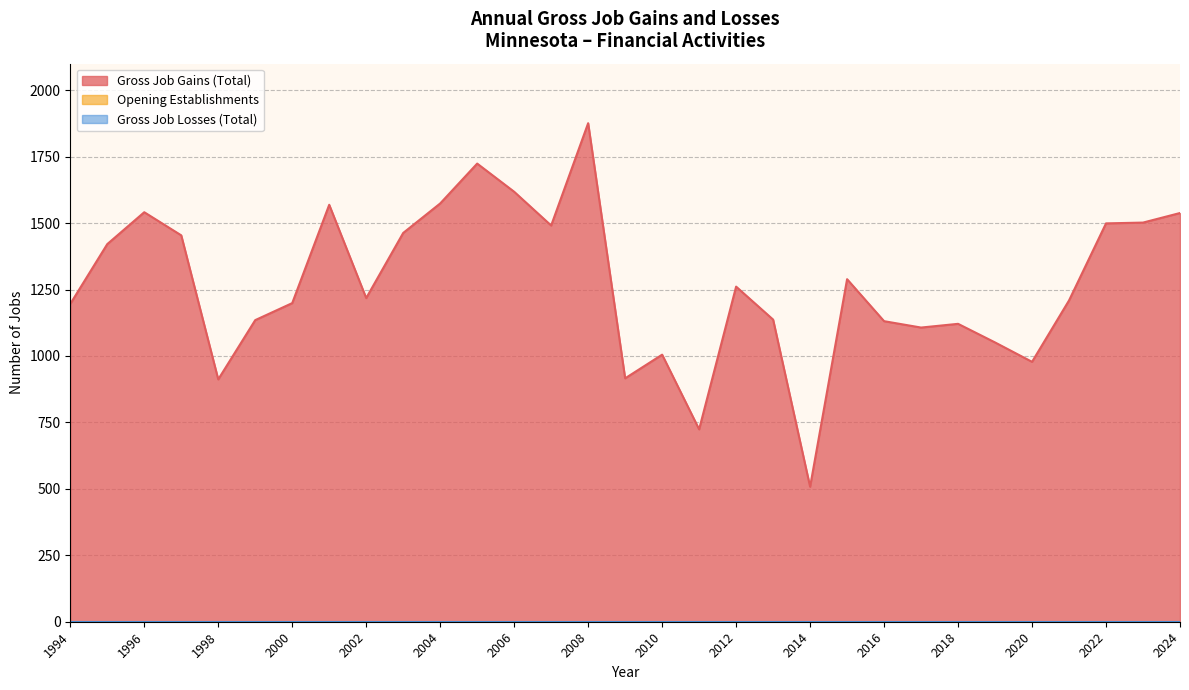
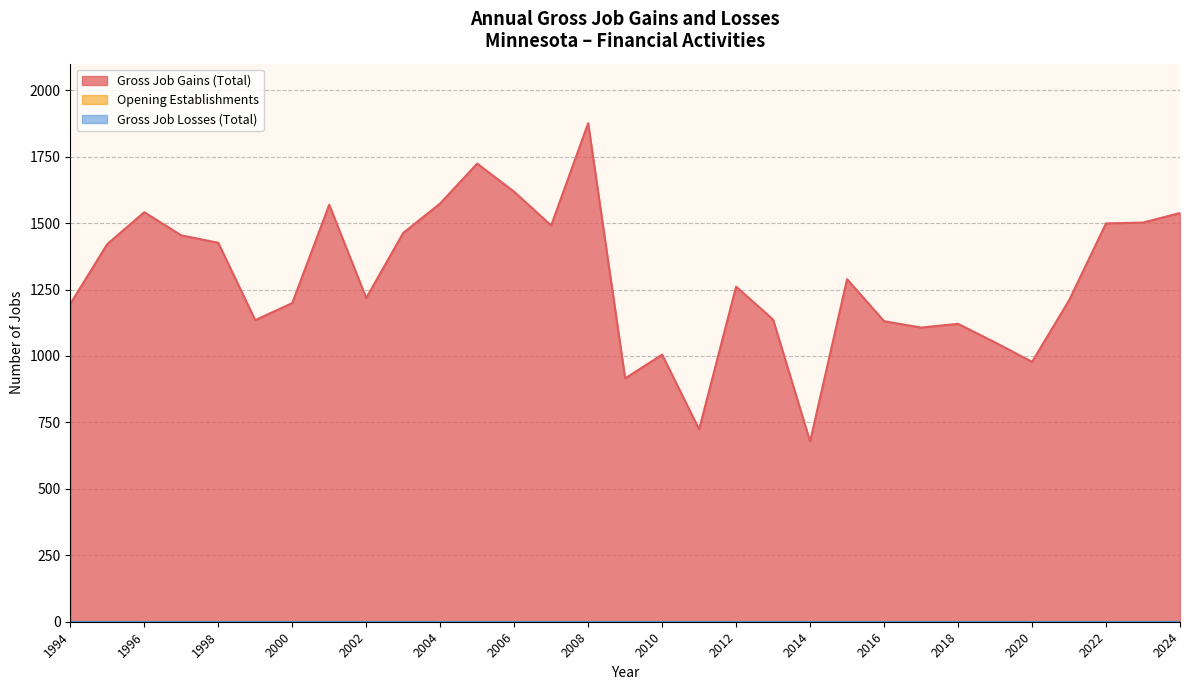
Gross Job Gains (Total), 1998: 910 -> 1430
Gross Job Gains (Total), 2014: 510 -> 680
